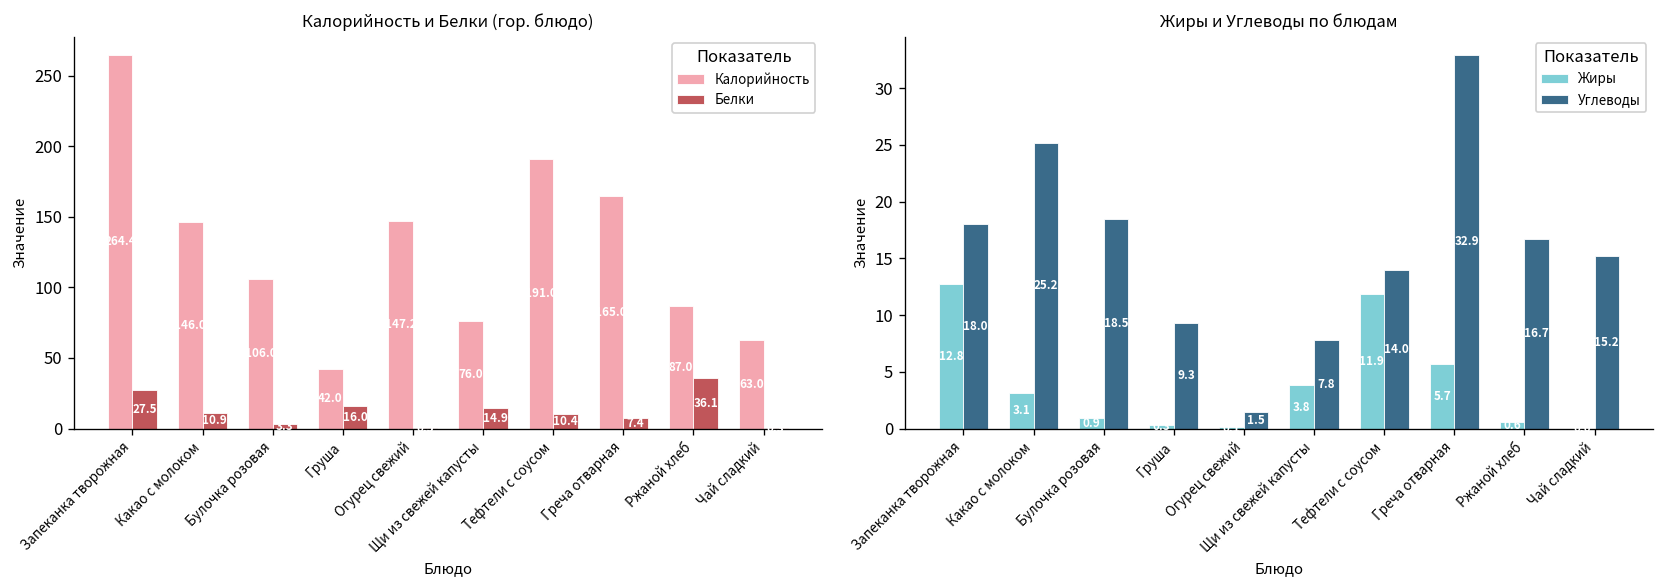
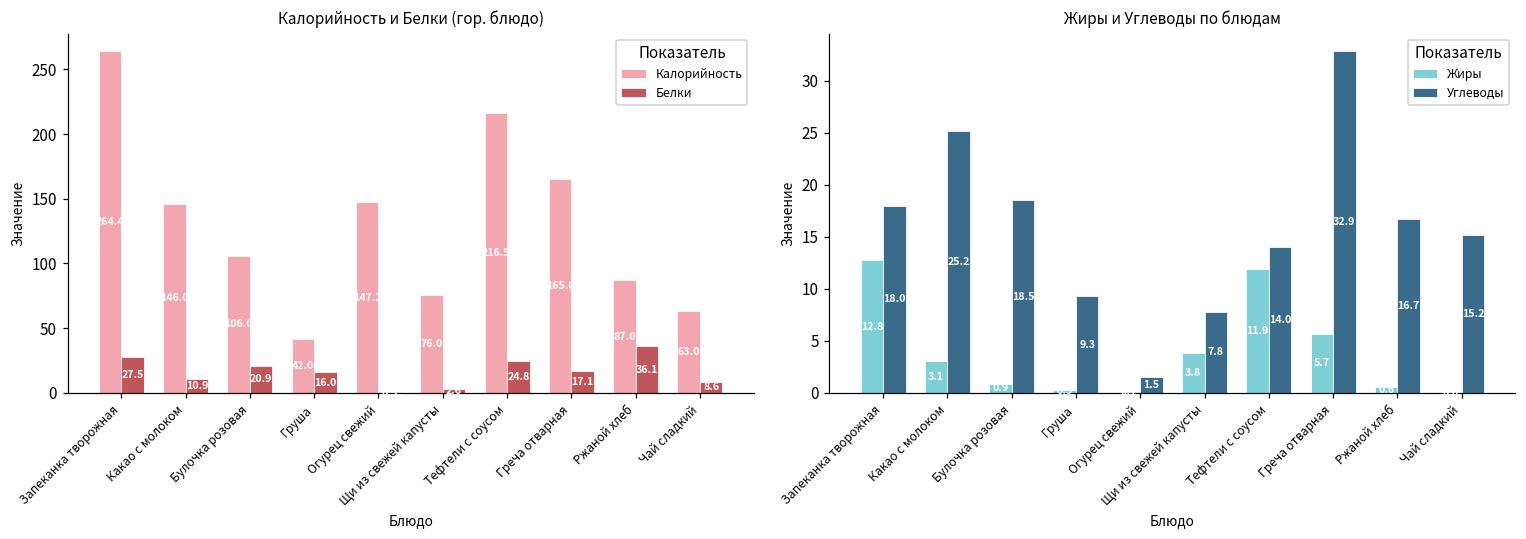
Калорийность и Белки (гор. блюдо), Белки, Булочка розовая: 3 -> 21
Калорийность и Белки (гор. блюдо), Белки, Щи из свежей капусты: 15 -> 3
Калорийность и Белки (гор. блюдо), Калорийность, Тефтели с соусом: 191.0 -> 216.5
Калорийность и Белки (гор. блюдо), Белки, Тефтели с соусом: 10.4 -> 24.8
Калорийность и Белки (гор. блюдо), Белки, Греча отварная: 7.4 -> 17.1
Калорийность и Белки (гор. блюдо), Белки, Чай сладкий: 0 -> 9
